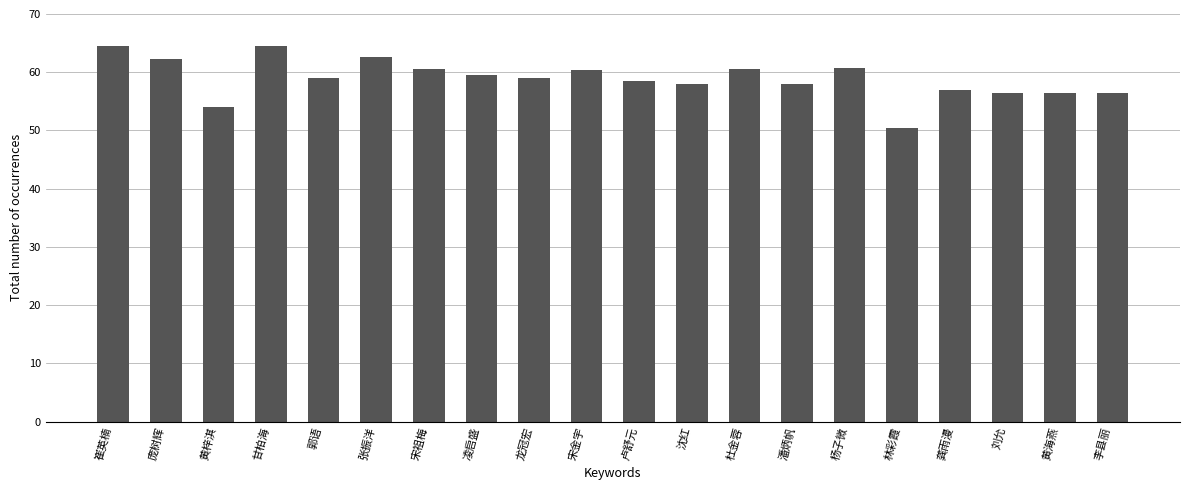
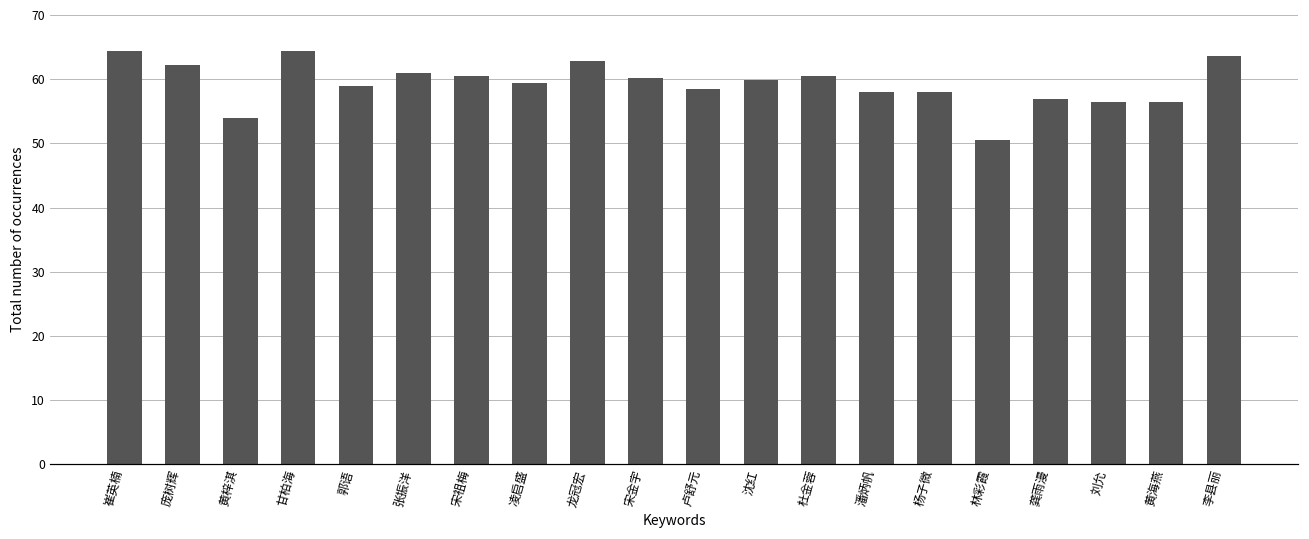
张振洋: 63 -> 61
龙冠宏: 59 -> 63
沈红: 58 -> 60
杨子微: 61 -> 58
李县丽: 57 -> 64
